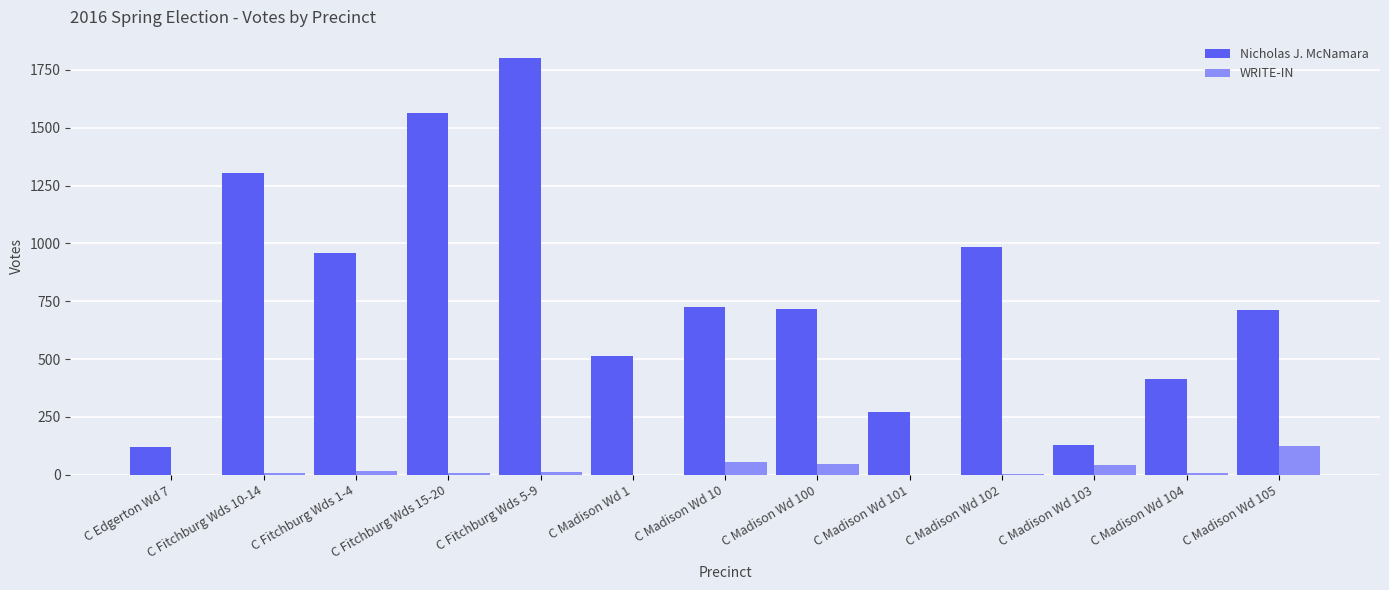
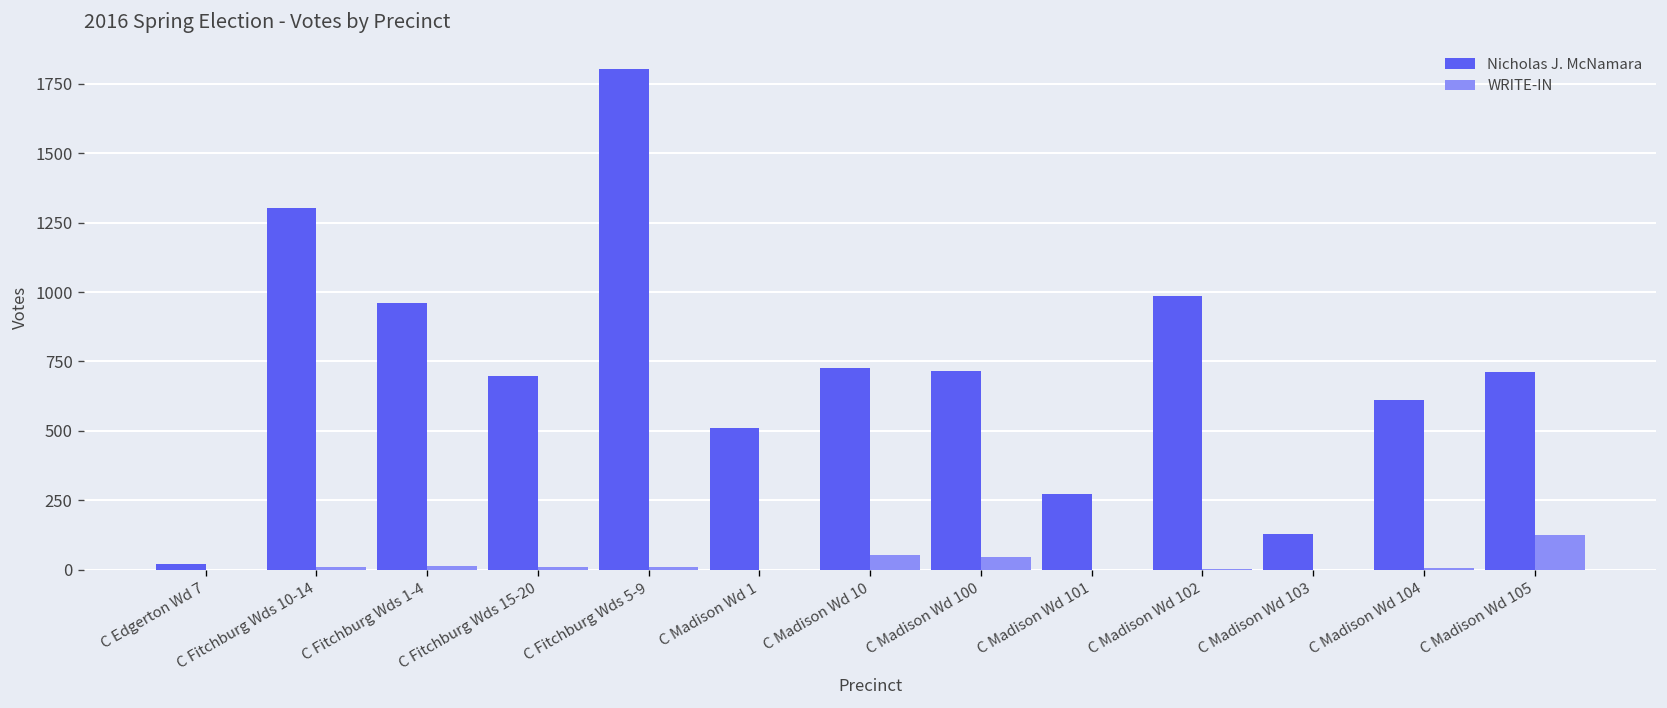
Nicholas J. McNamara, C Edgerton Wd 7: 120 -> 20
Nicholas J. McNamara, C Fitchburg Wds 15-20: 1560 -> 700
WRITE-IN, C Madison Wd 103: 40 -> 0
Nicholas J. McNamara, C Madison Wd 104: 410 -> 610
